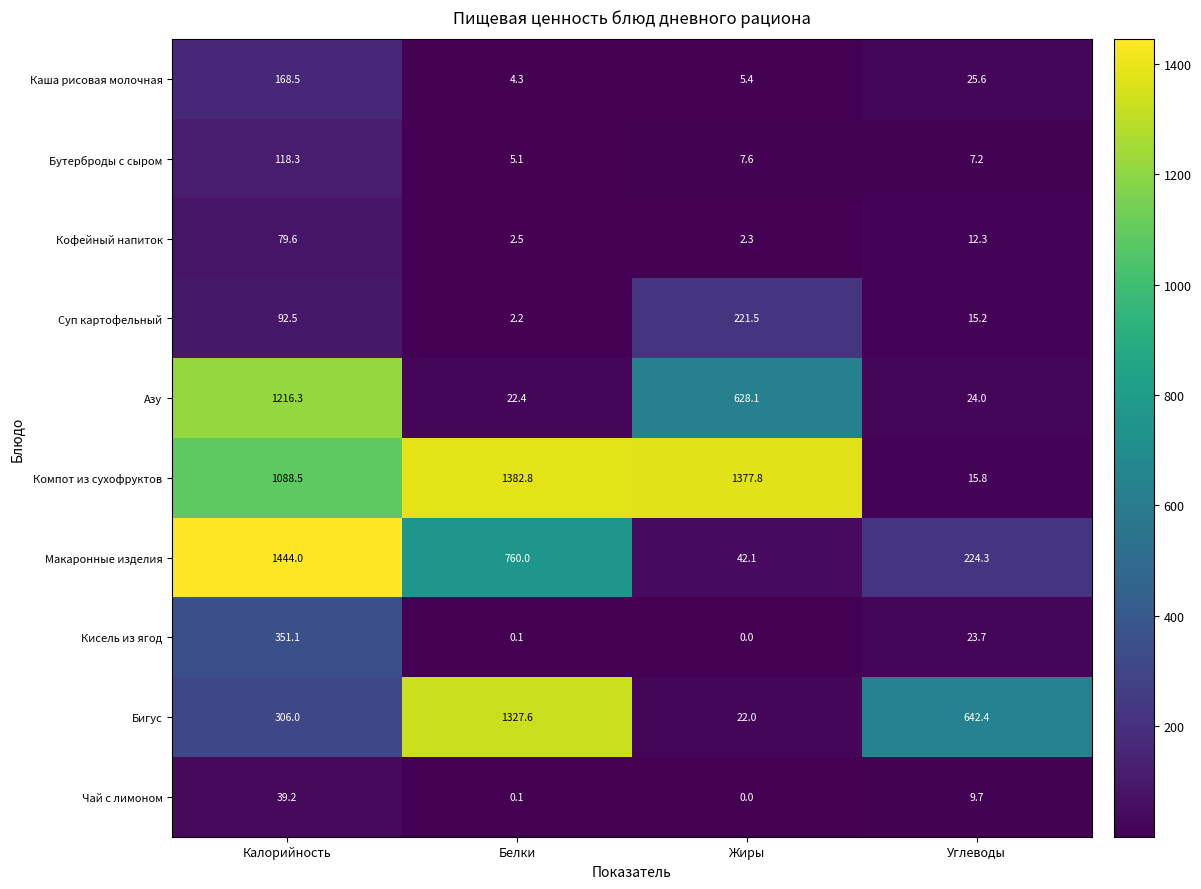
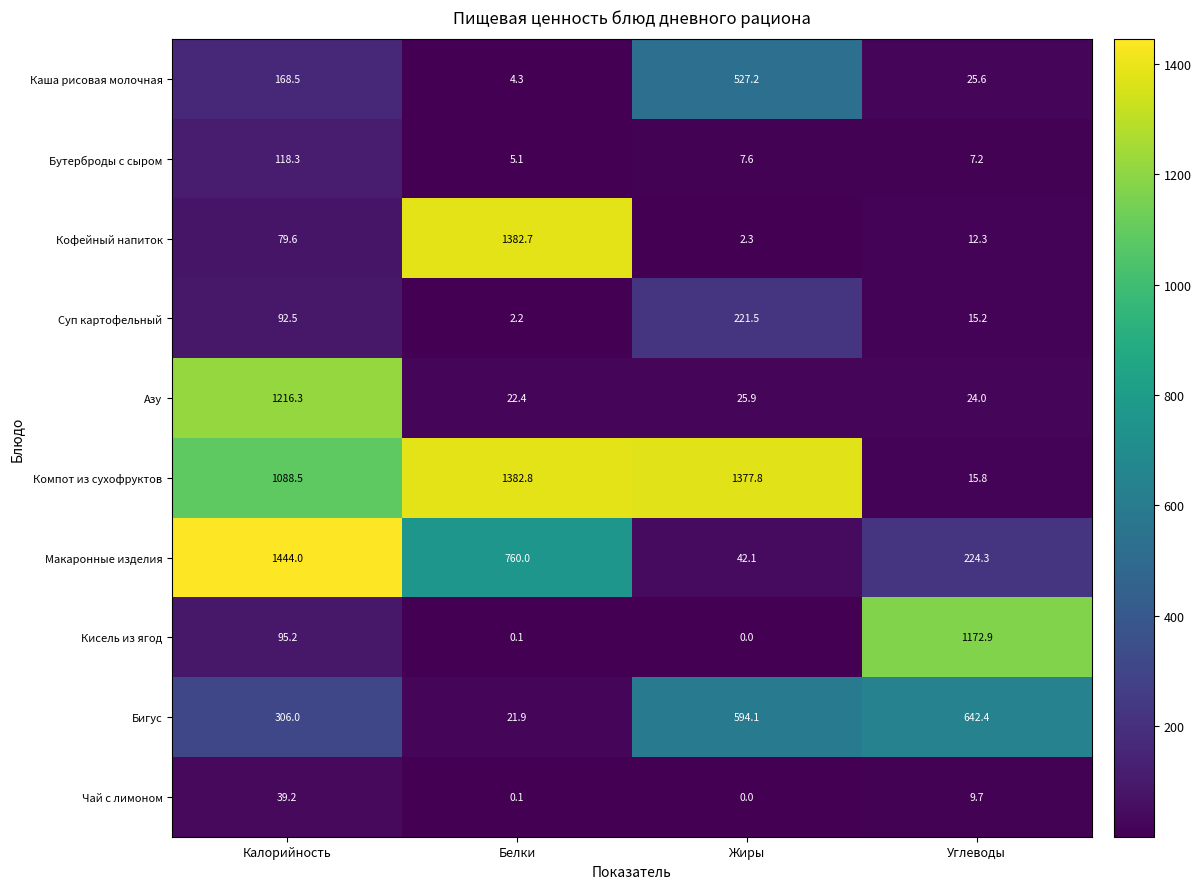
Каша рисовая молочная, Жиры: 5.4 -> 527.2
Кофейный напиток, Белки: 2.5 -> 1382.7
Азу, Жиры: 628.1 -> 25.9
Кисель из ягод, Калорийность: 351.1 -> 95.2
Кисель из ягод, Углеводы: 23.7 -> 1172.9
Бигус, Белки: 1327.6 -> 21.9
Бигус, Жиры: 22.0 -> 594.1
